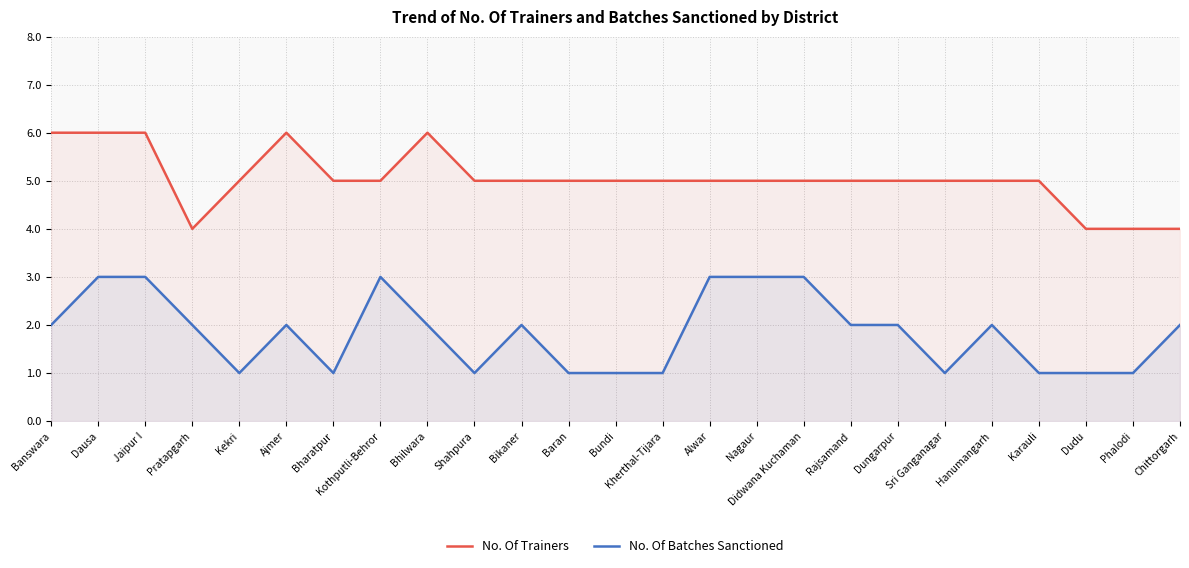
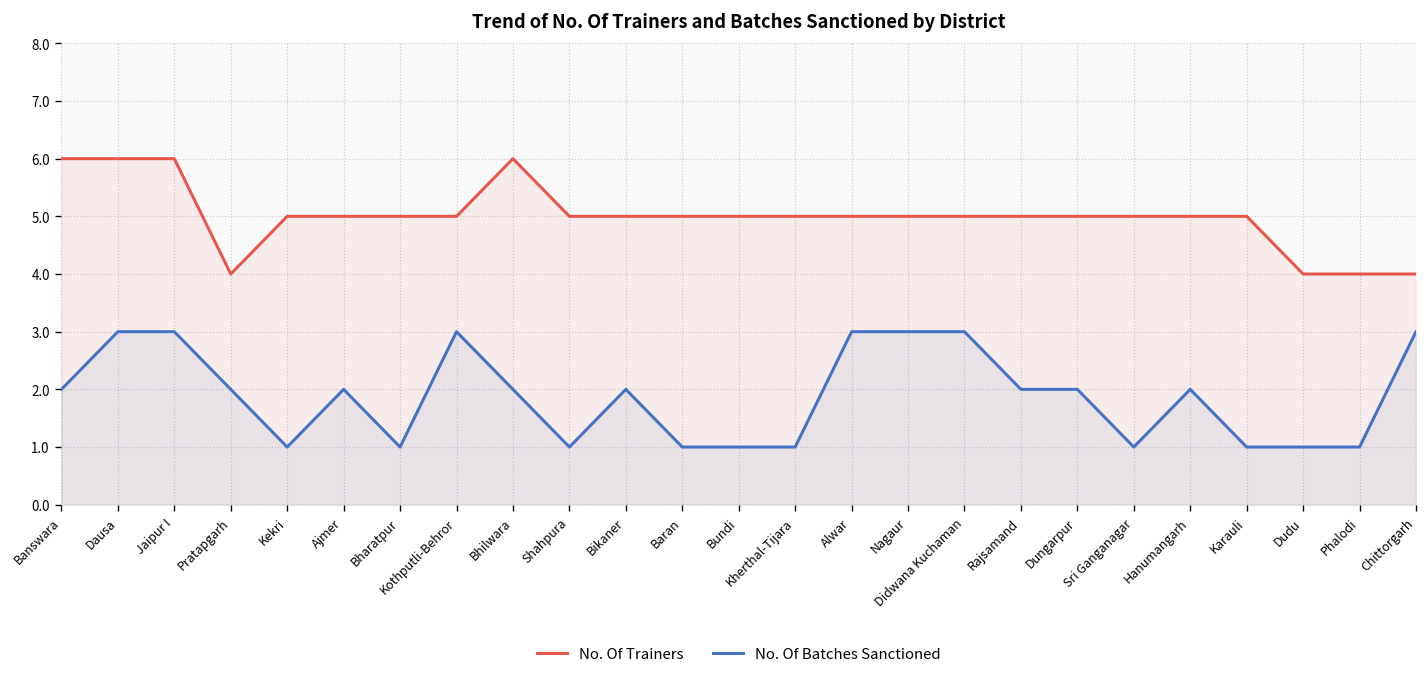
No. Of Trainers, Ajmer: 6 -> 5
No. Of Batches Sanctioned, Chittorgarh: 2 -> 3
